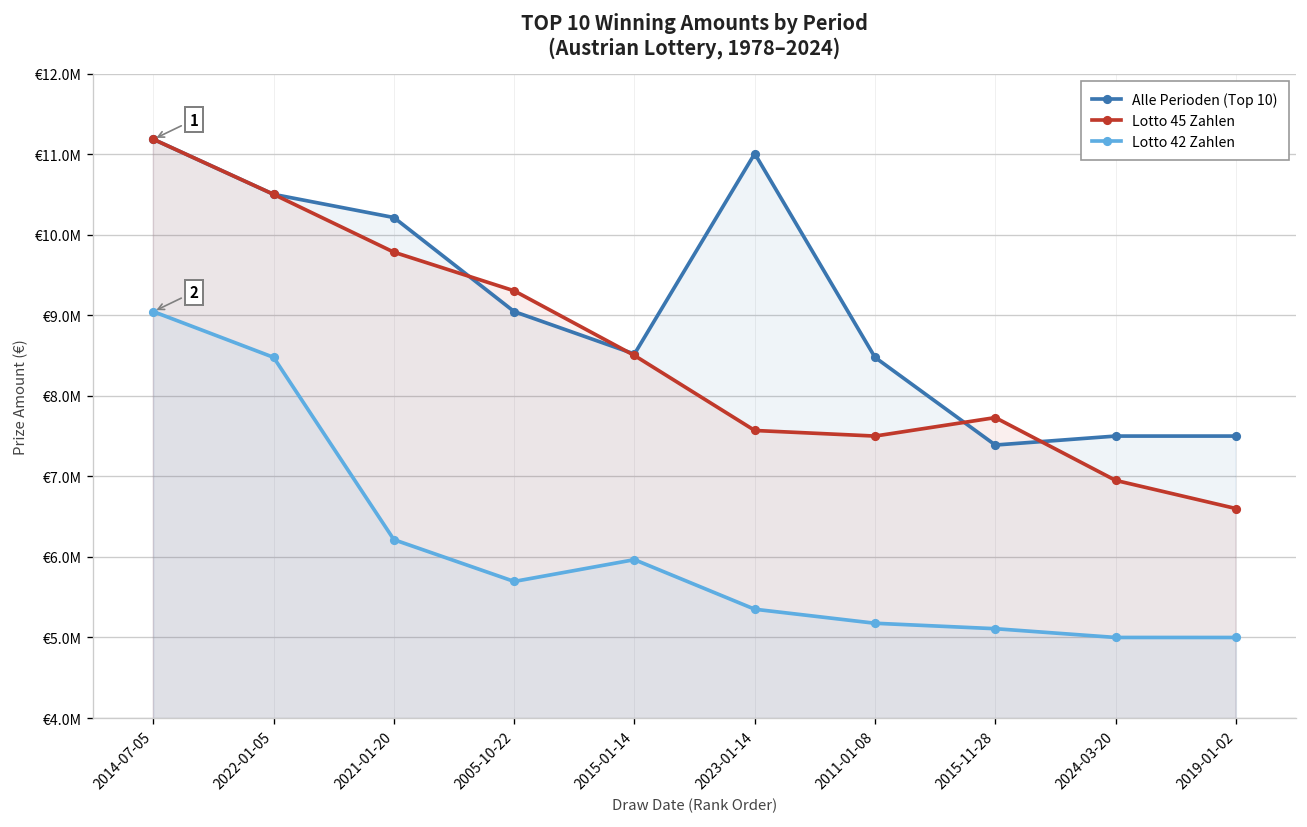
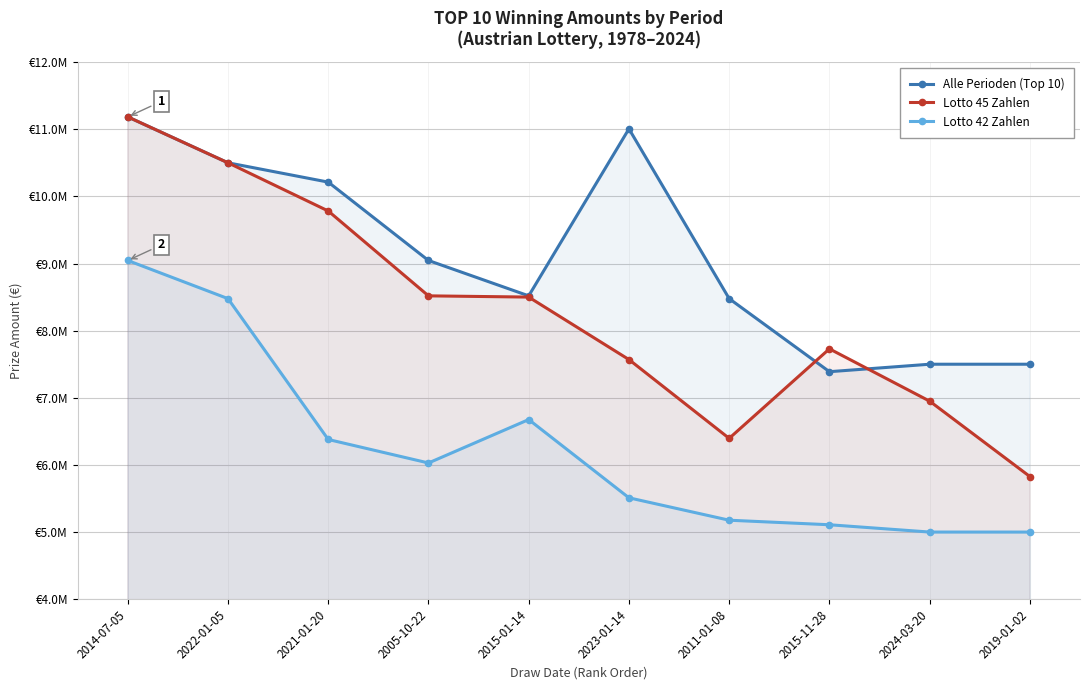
Lotto 42 Zahlen, 2021-01-20: €6200000 -> €6400000
Lotto 45 Zahlen, 2005-10-22: €9300000 -> €8500000
Lotto 42 Zahlen, 2005-10-22: €5700000 -> €6000000
Lotto 42 Zahlen, 2015-01-14: €6000000 -> €6700000
Lotto 42 Zahlen, 2023-01-14: €5400000 -> €5500000
Lotto 45 Zahlen, 2011-01-08: €7500000 -> €6400000
Lotto 45 Zahlen, 2019-01-02: €6600000 -> €5800000
